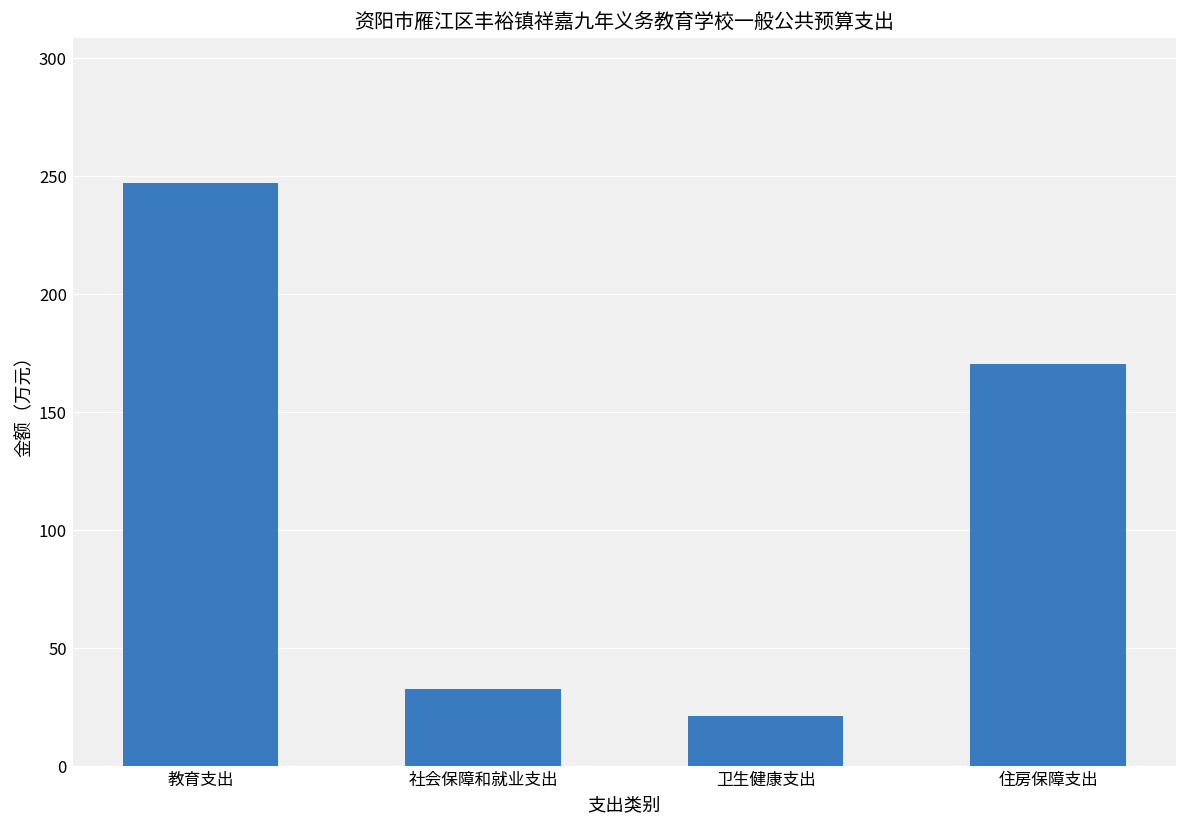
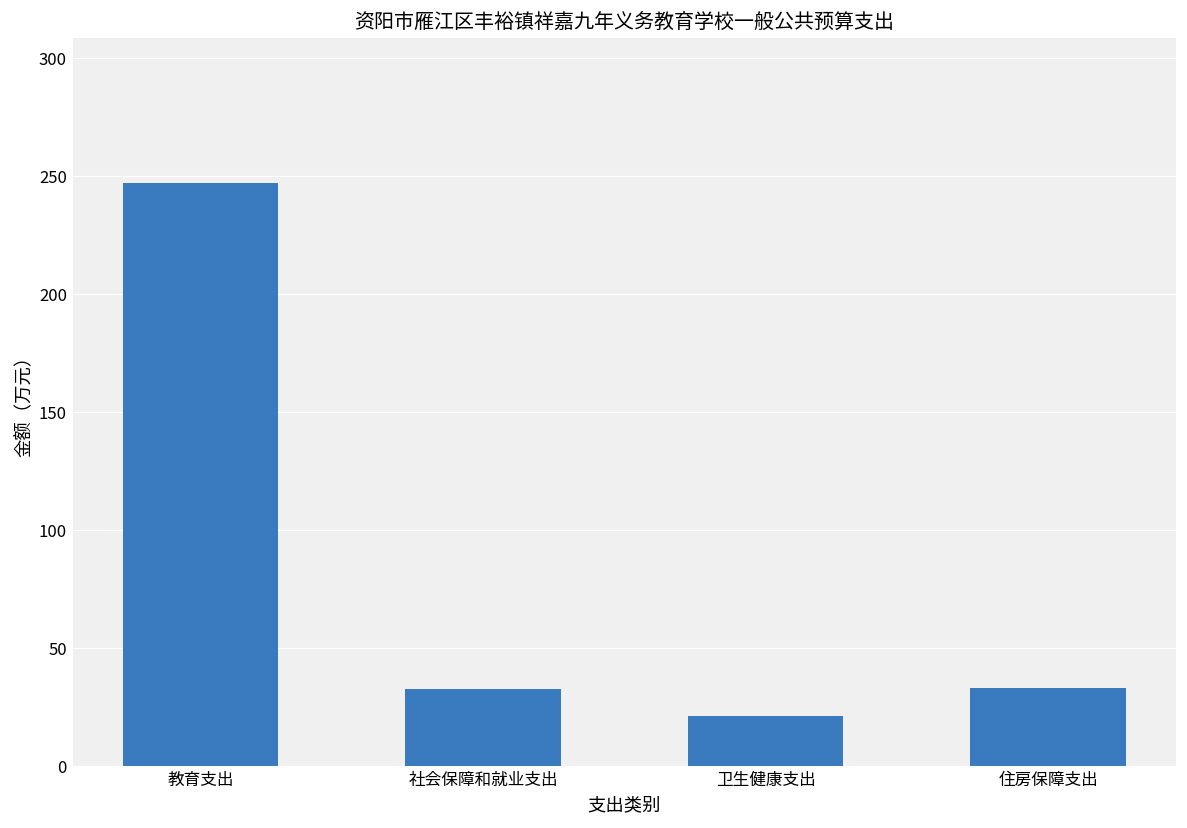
住房保障支出: 170 -> 33
